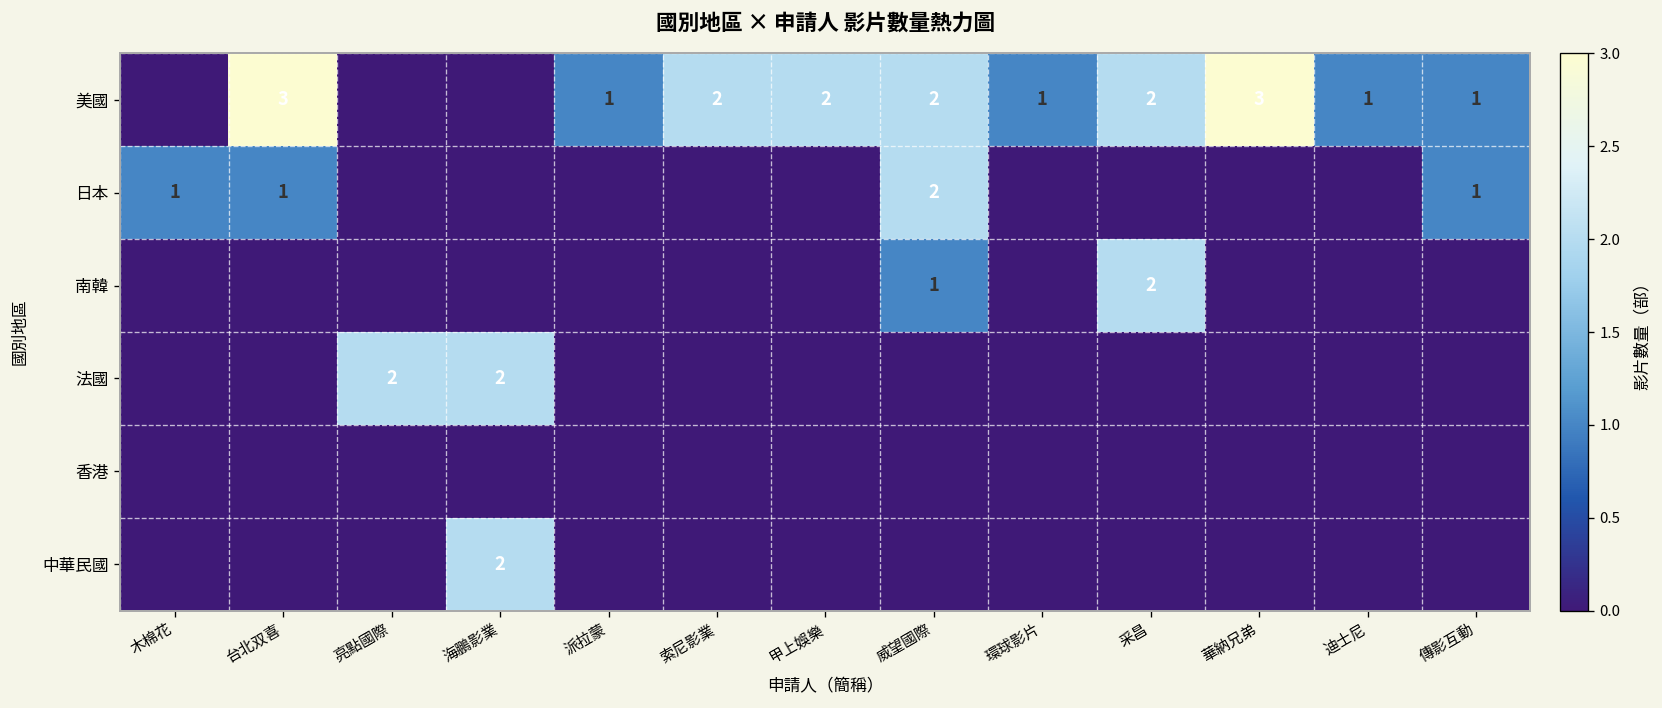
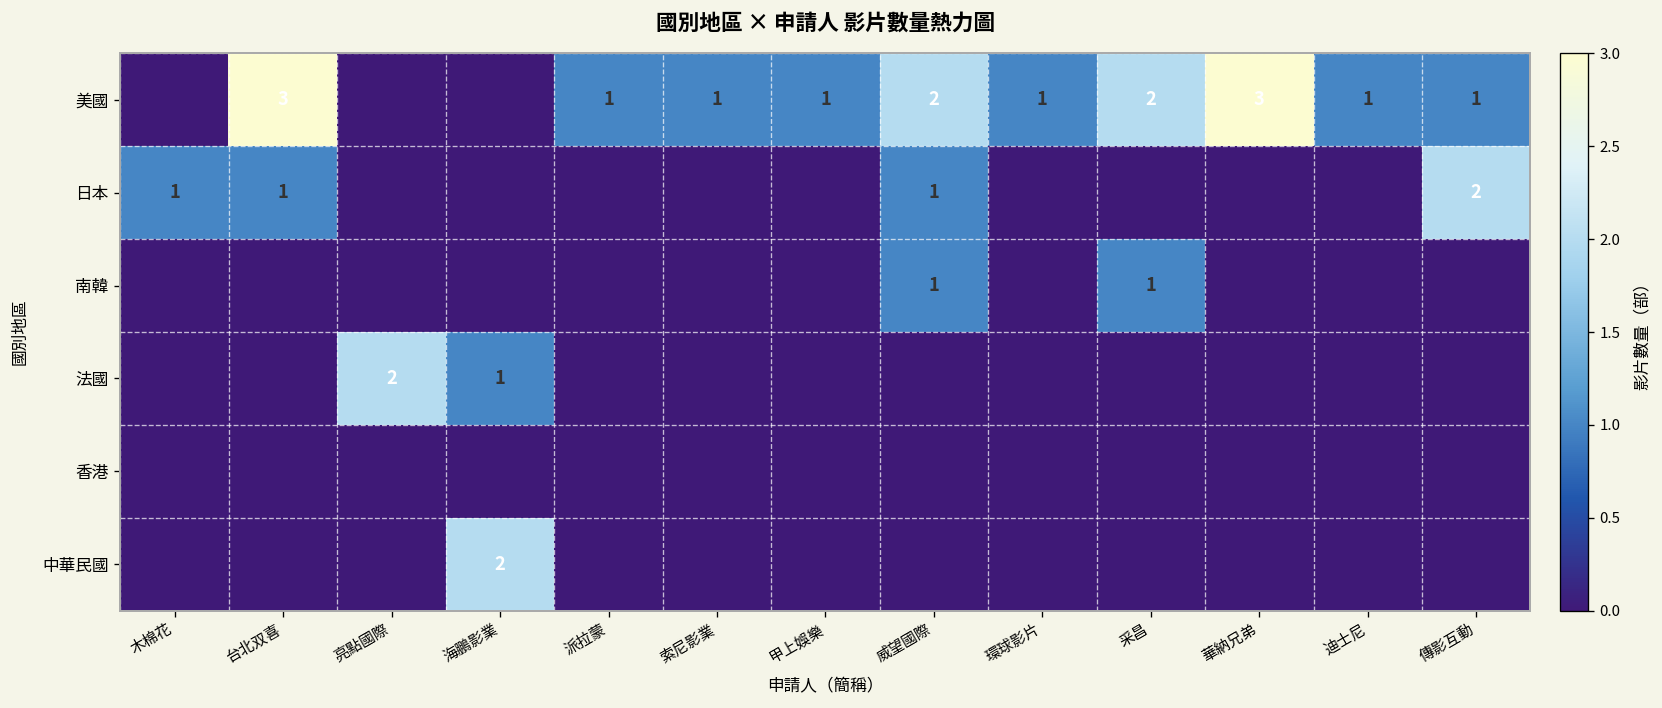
美國, 索尼影業: 2 -> 1
美國, 甲上娛樂: 2 -> 1
日本, 威望國際: 2 -> 1
日本, 傳影互動: 1 -> 2
南韓, 采昌: 2 -> 1
法國, 海鵬影業: 2 -> 1
